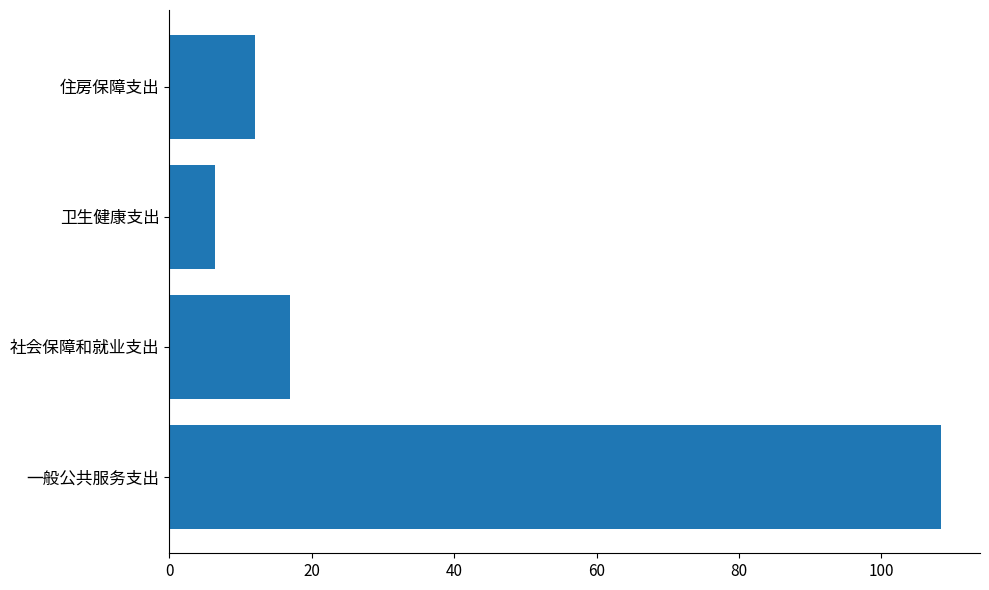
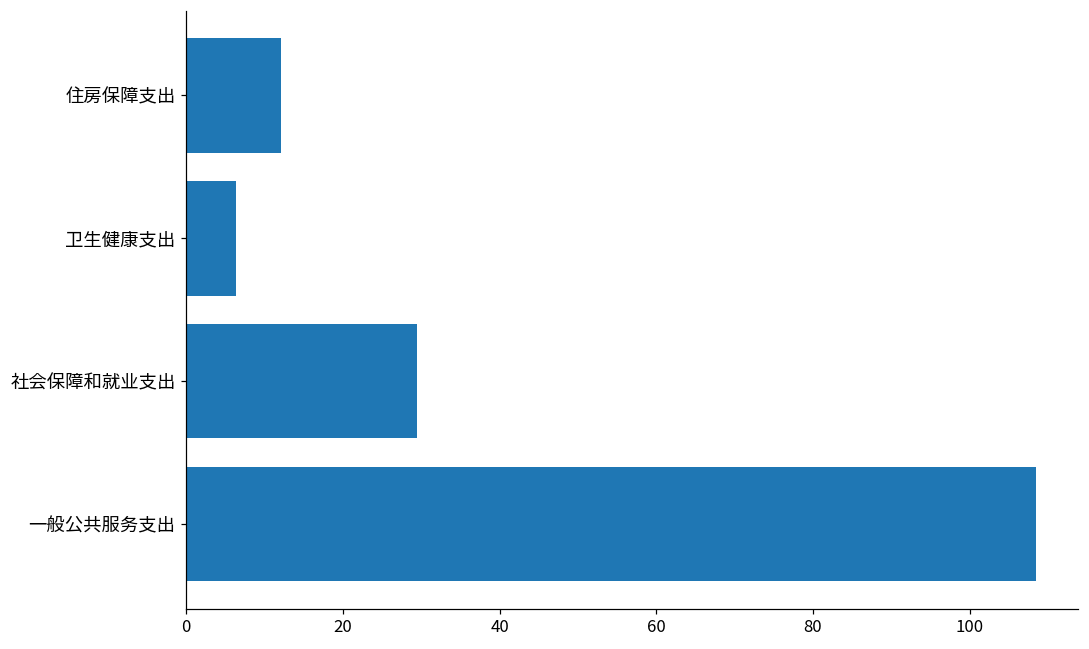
社会保障和就业支出: 17 -> 29
